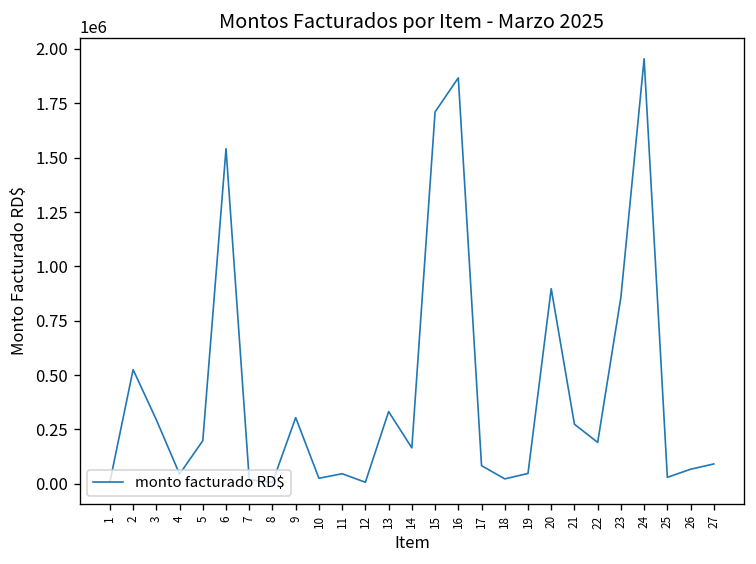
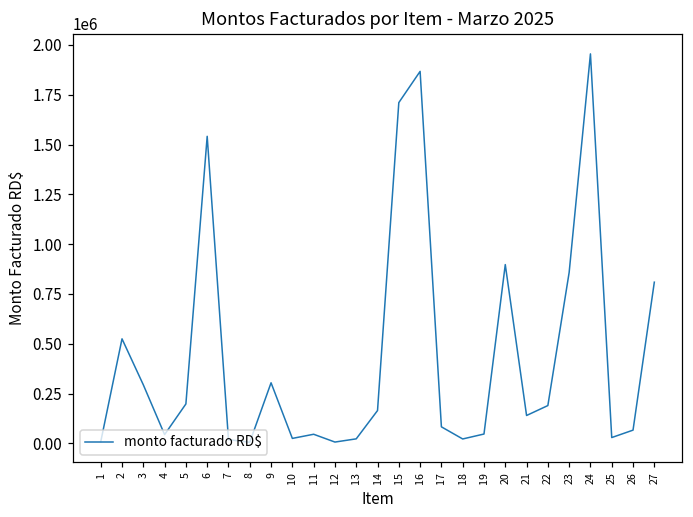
13: 330000 -> 20000
21: 270000 -> 140000
27: 90000 -> 810000
